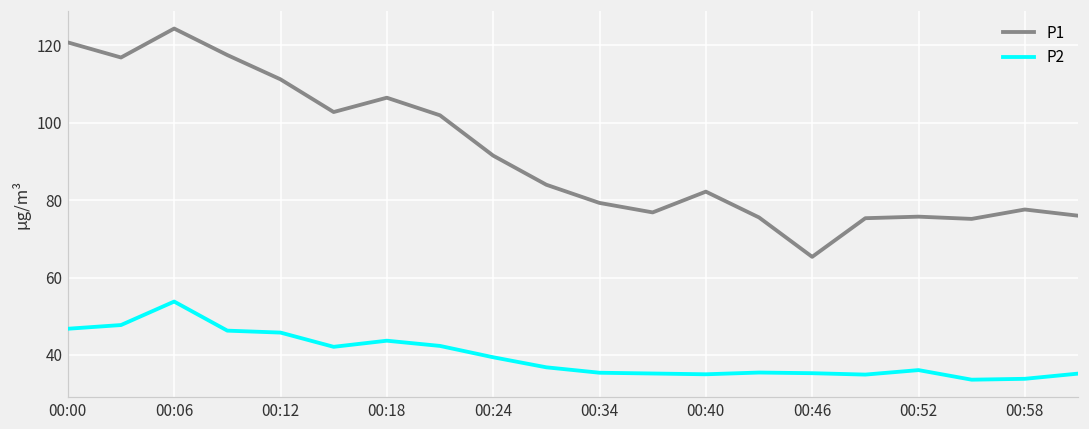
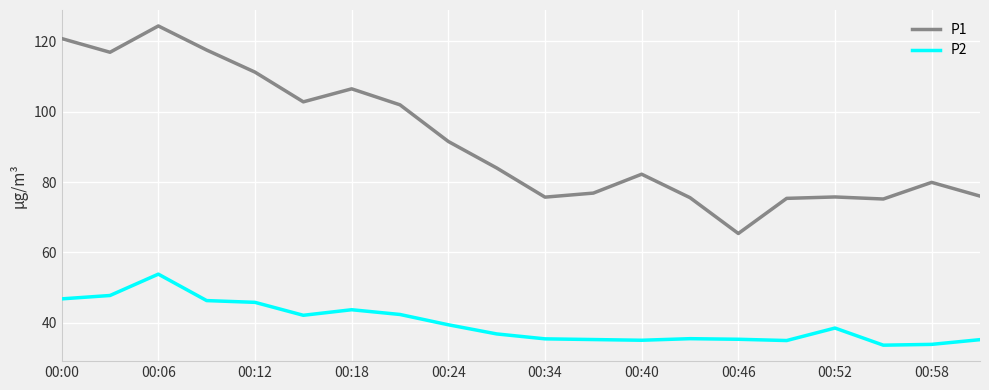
P1, 00:34: 79 -> 76
P2, 00:52: 36 -> 38
P1, 00:58: 78 -> 80
